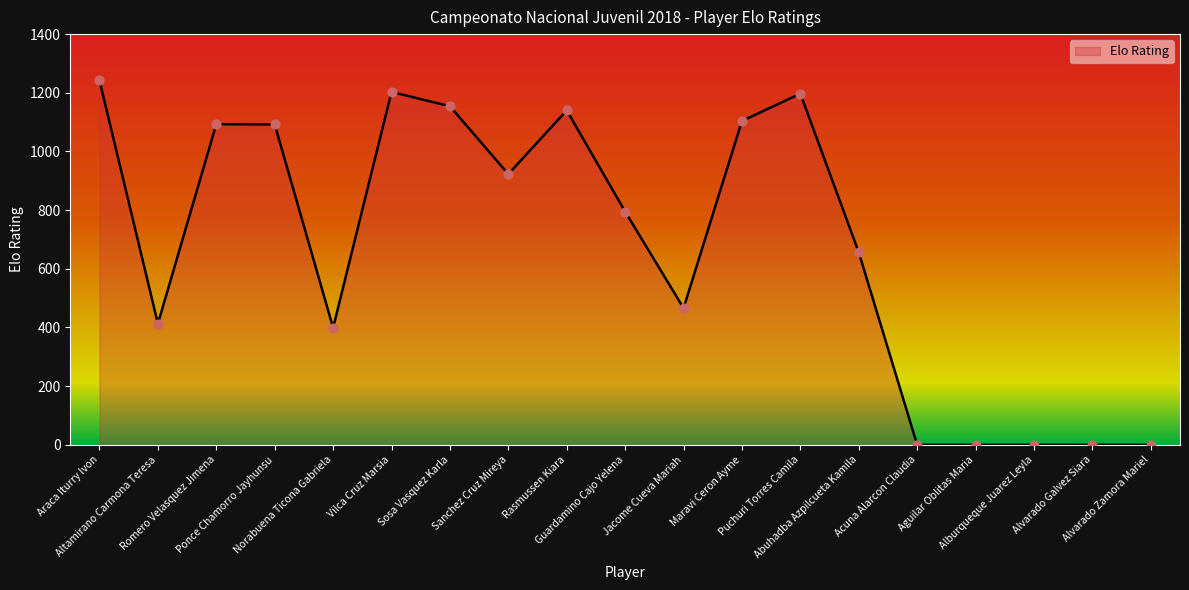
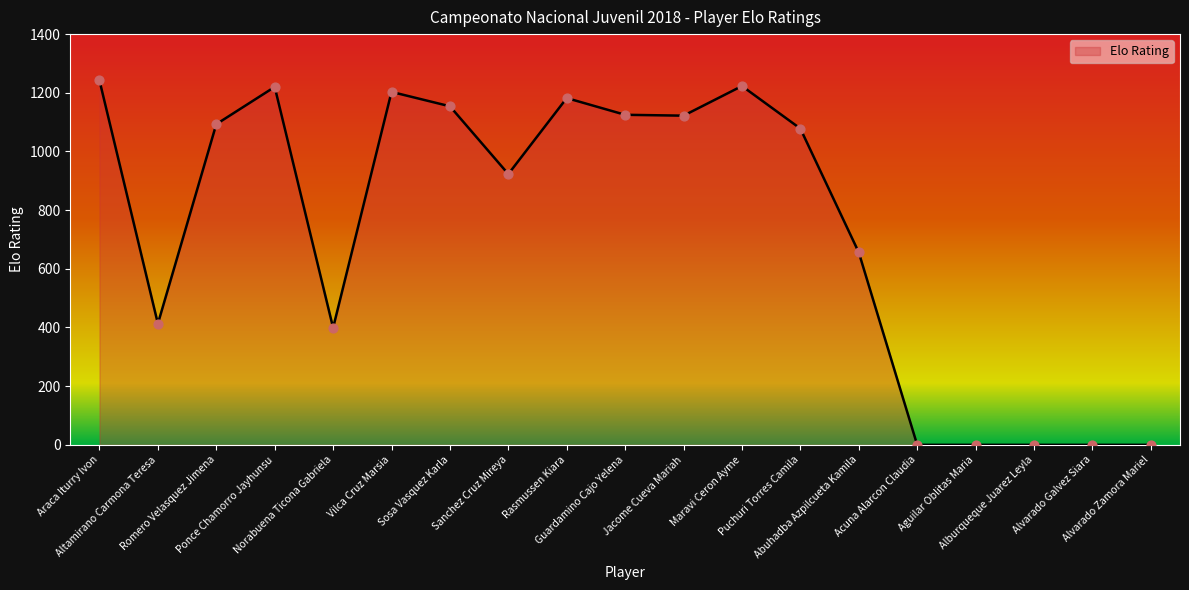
Ponce Chamorro Jayhunsu: 1090 -> 1220
Rasmussen Kiara: 1140 -> 1180
Guardamino Cajo Yelena: 800 -> 1130
Jacome Cueva Mariah: 470 -> 1120
Maravi Ceron Ayme: 1100 -> 1220
Puchuri Torres Camila: 1200 -> 1080
